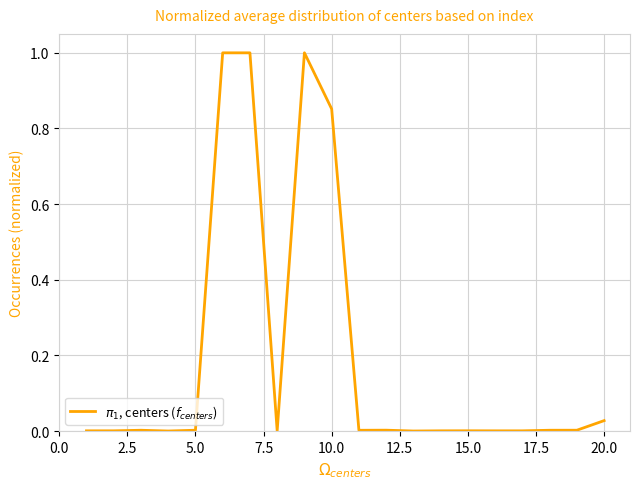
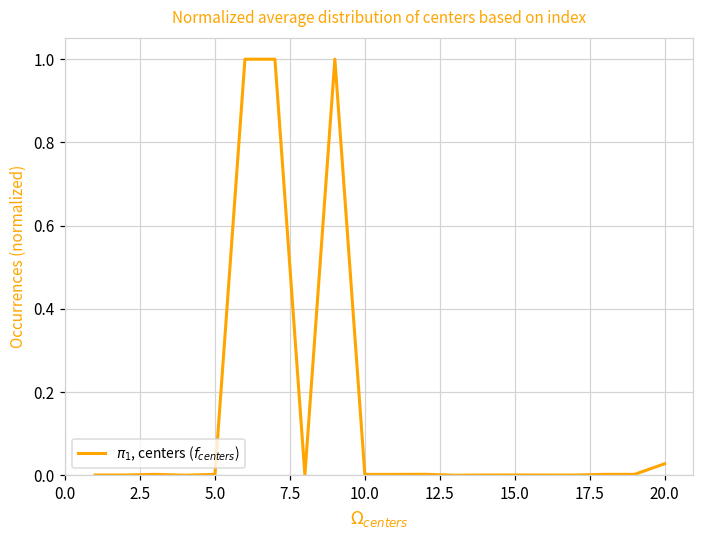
10.0: 0.85 -> 0.00
